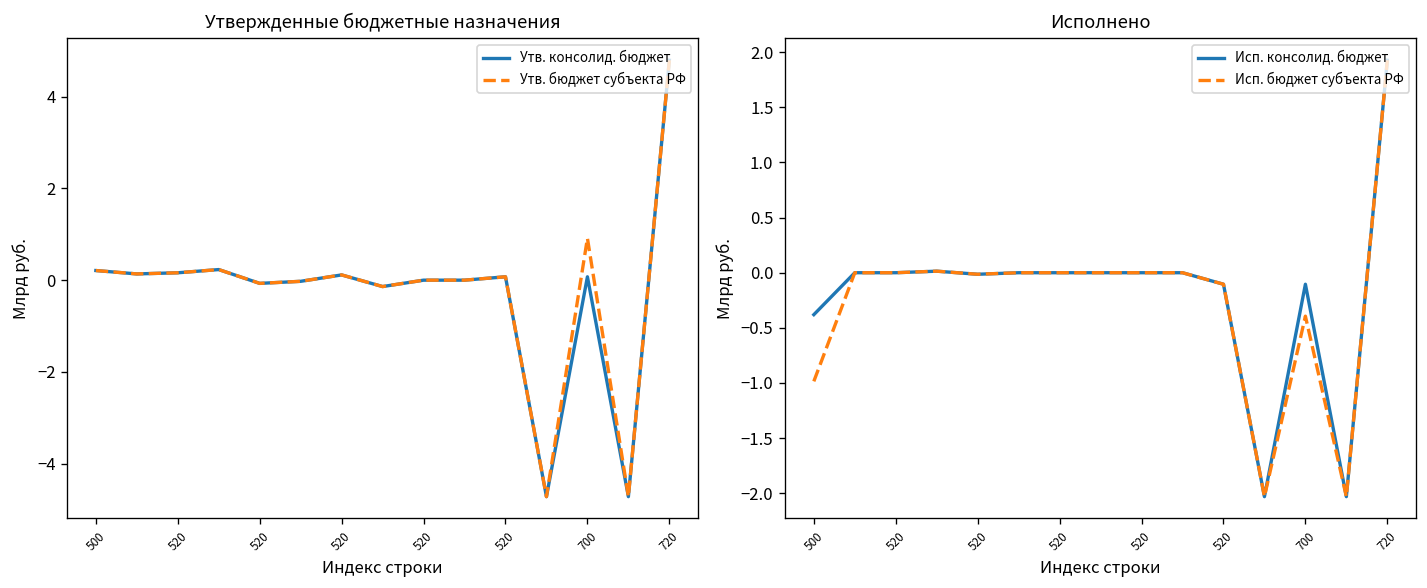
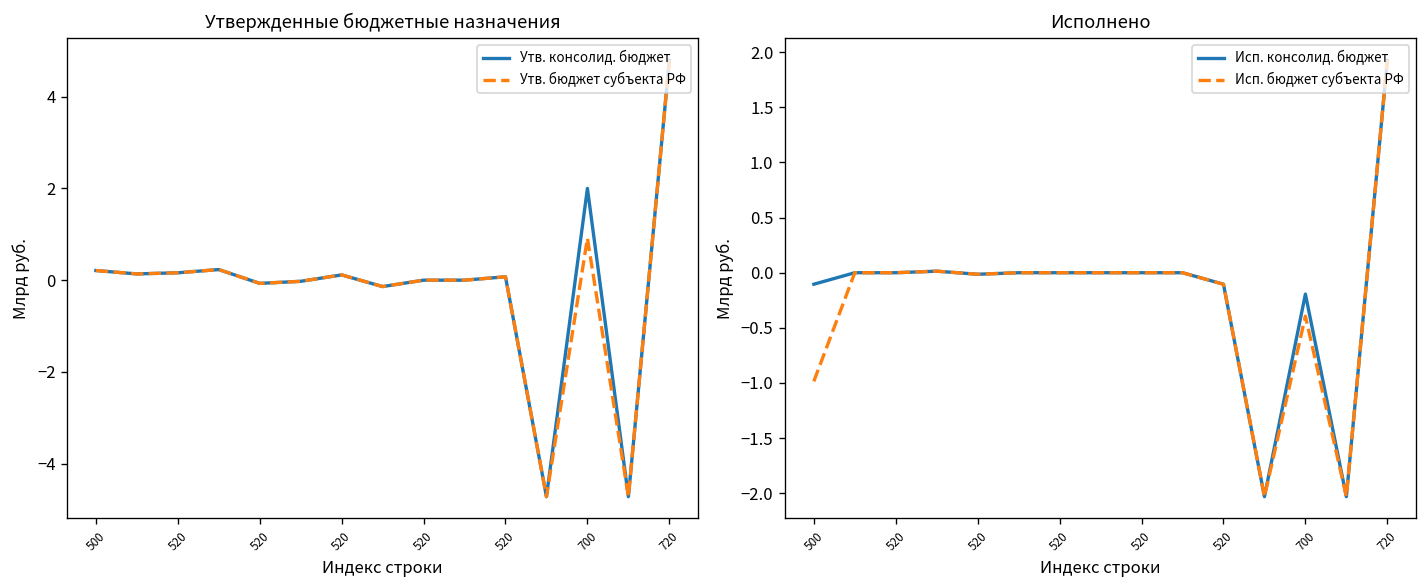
Утвержденные бюджетные назначения, Утв. консолид. бюджет, 700: 0.1 -> 2.0
Исполнено, Исп. консолид. бюджет, 500: -0.4 -> -0.1
Исполнено, Исп. консолид. бюджет, 700: -0.1 -> -0.2
